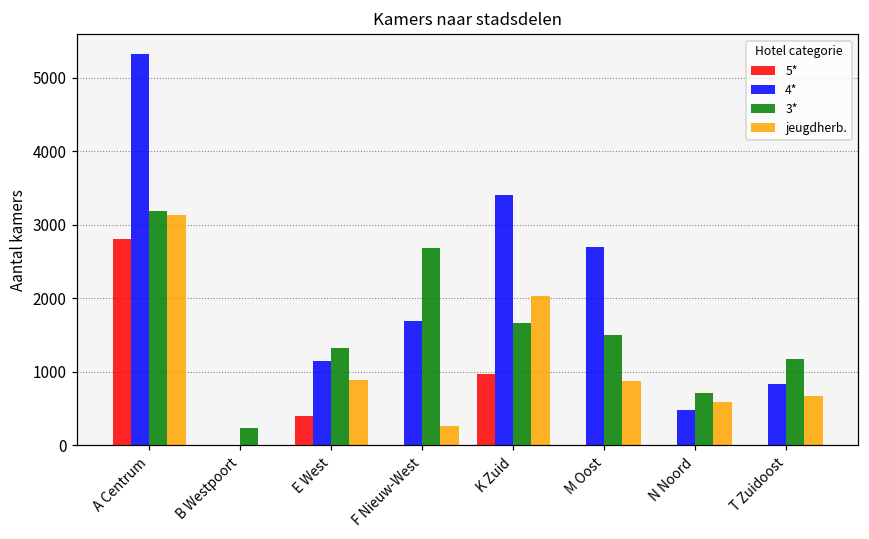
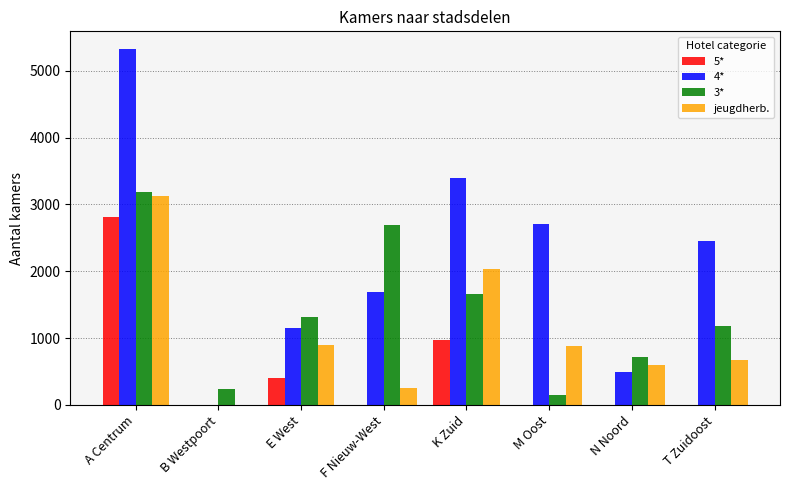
3*, M Oost: 1500 -> 100
4*, T Zuidoost: 800 -> 2500
